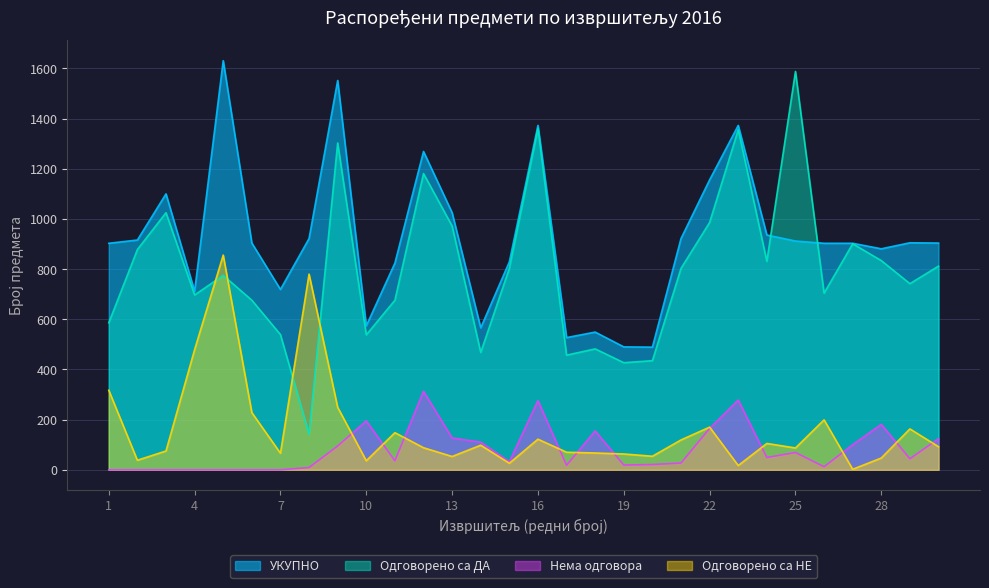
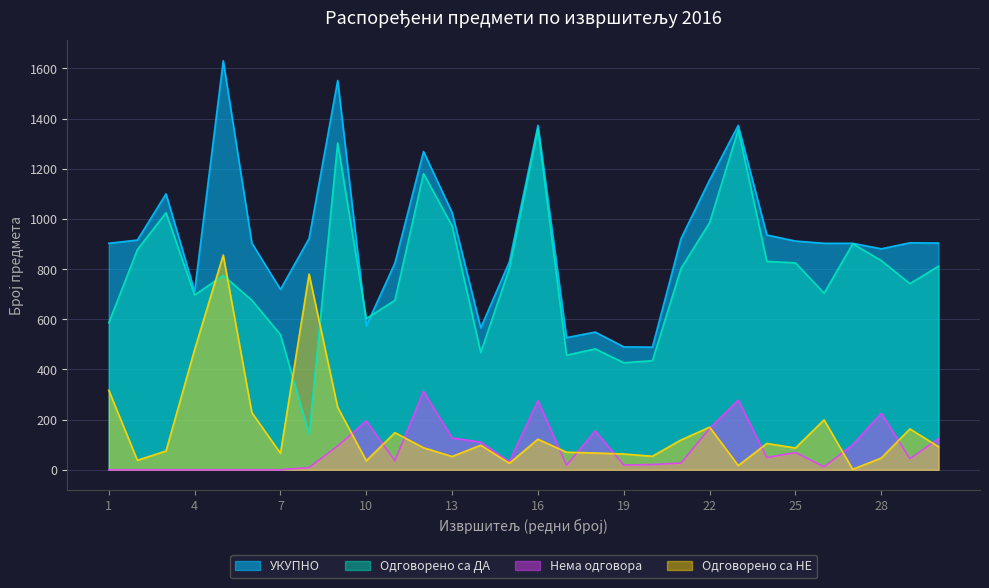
Одговорено са ДА, 10: 540 -> 600
Одговорено са ДА, 25: 1590 -> 830
Нема одговора, 28: 180 -> 230
